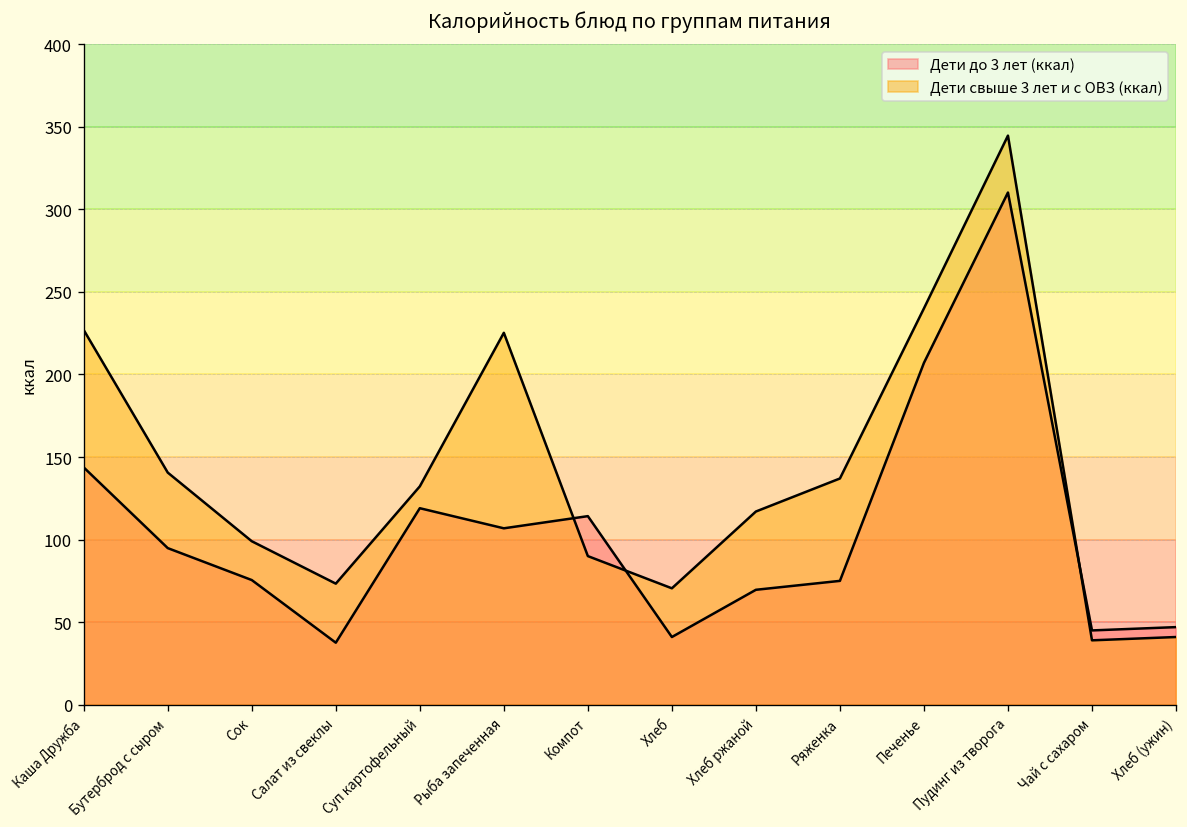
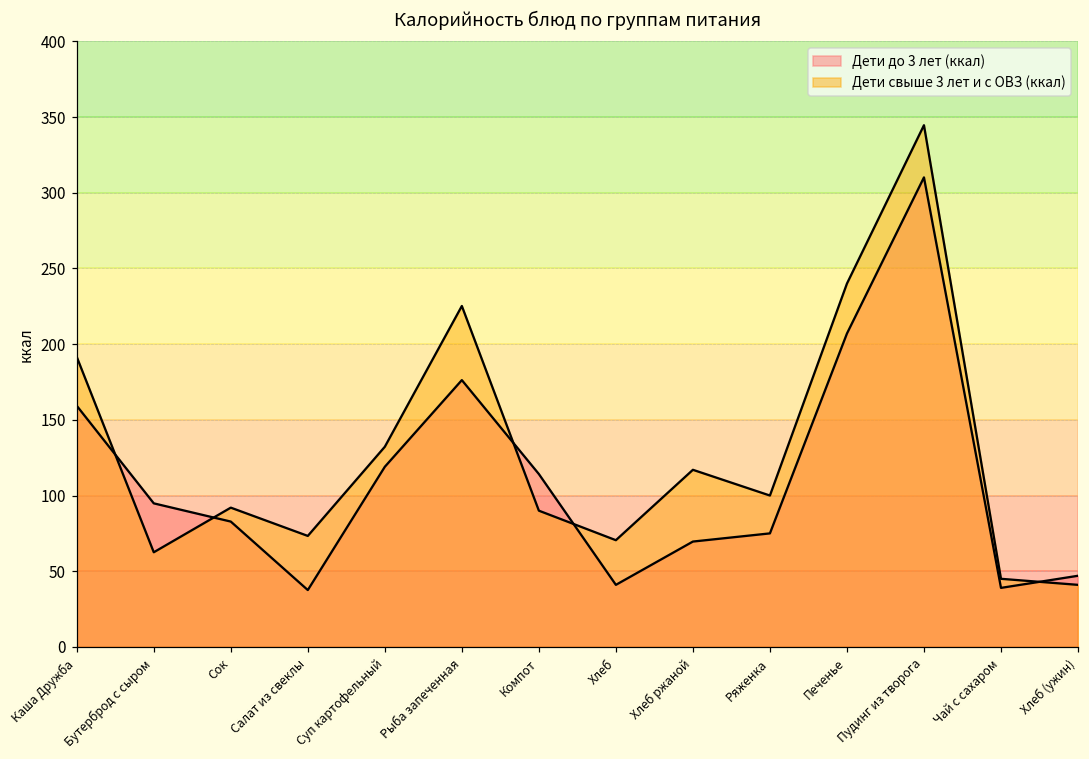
Дети до 3 лет (ккал), Каша Дружба: 144 -> 159
Дети свыше 3 лет и с ОВЗ (ккал), Каша Дружба: 227 -> 192
Дети свыше 3 лет и с ОВЗ (ккал), Бутерброд с сыром: 141 -> 63
Дети до 3 лет (ккал), Сок: 76 -> 83
Дети свыше 3 лет и с ОВЗ (ккал), Сок: 99 -> 92
Дети до 3 лет (ккал), Рыба запеченная: 107 -> 176
Дети свыше 3 лет и с ОВЗ (ккал), Ряженка: 137 -> 100
Дети до 3 лет (ккал), Чай с сахаром: 45 -> 39
Дети свыше 3 лет и с ОВЗ (ккал), Чай с сахаром: 39 -> 45
